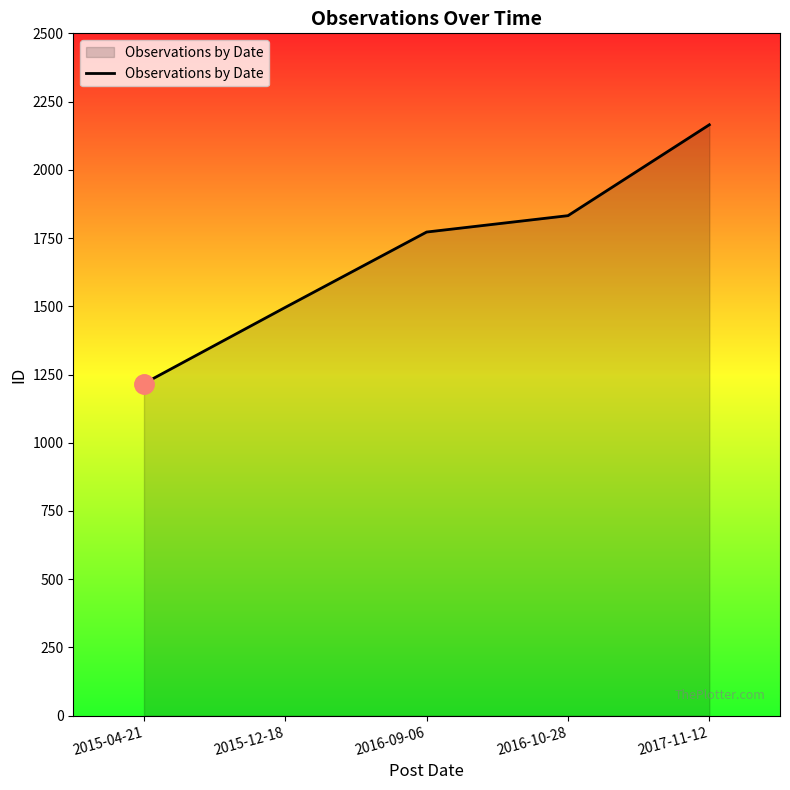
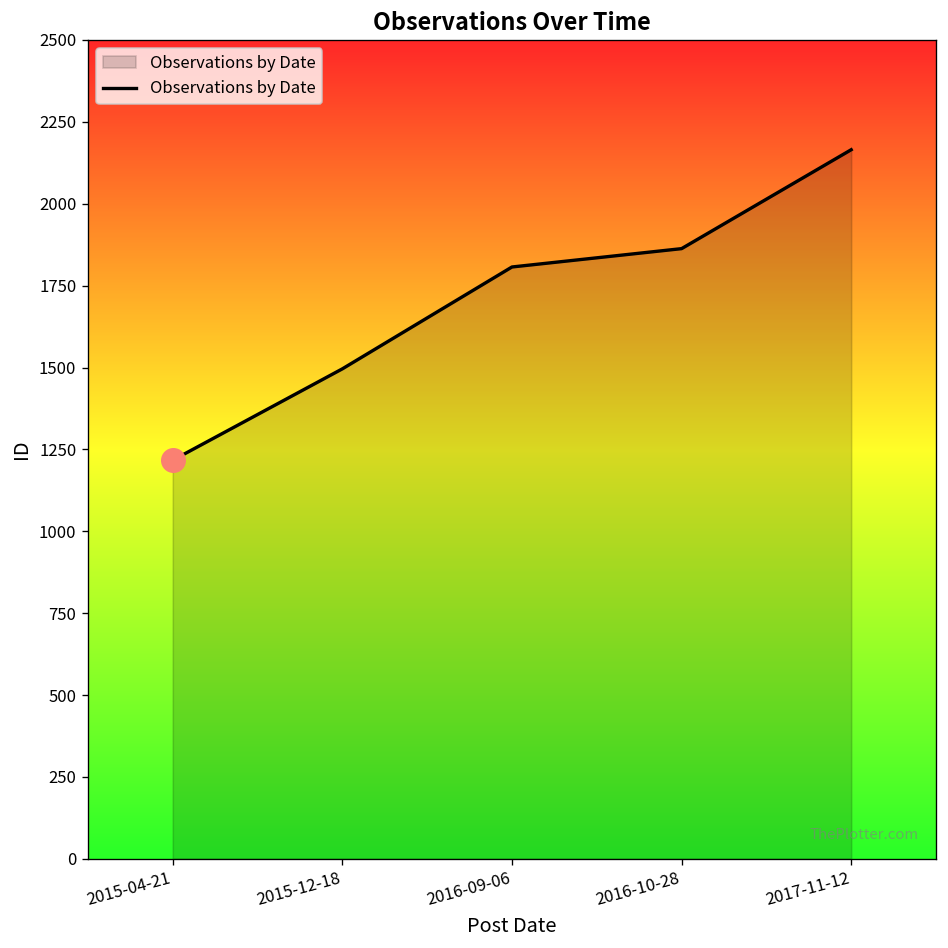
Observations by Date, 2016-09-06: 1770 -> 1810
Observations by Date, 2016-10-28: 1830 -> 1860
